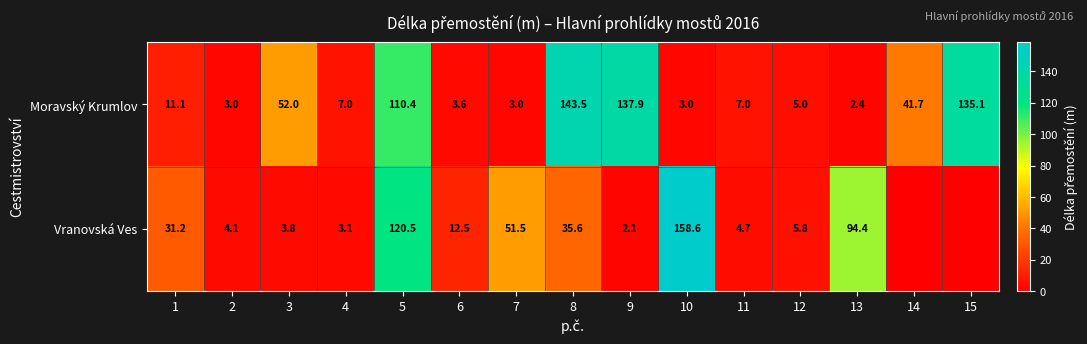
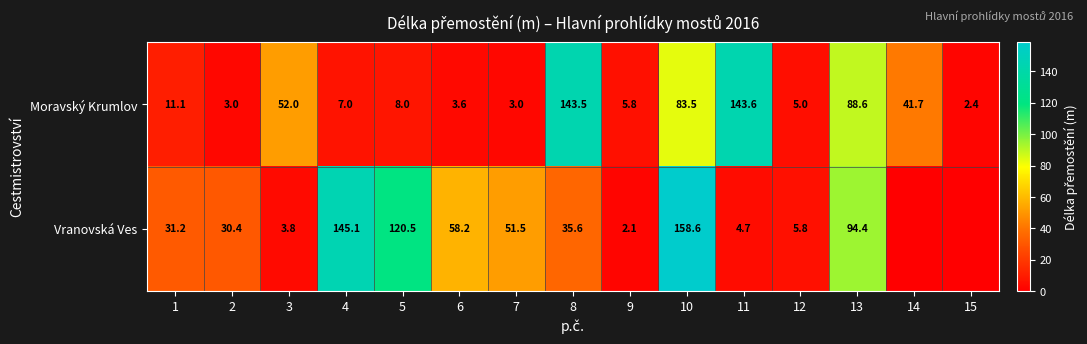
Moravský Krumlov, 5: 110.4 -> 8.0
Moravský Krumlov, 9: 137.9 -> 5.8
Moravský Krumlov, 10: 3.0 -> 83.5
Moravský Krumlov, 11: 7.0 -> 143.6
Moravský Krumlov, 13: 2.4 -> 88.6
Moravský Krumlov, 15: 135.1 -> 2.4
Vranovská Ves, 2: 4.1 -> 30.4
Vranovská Ves, 4: 3.1 -> 145.1
Vranovská Ves, 6: 12.5 -> 58.2
